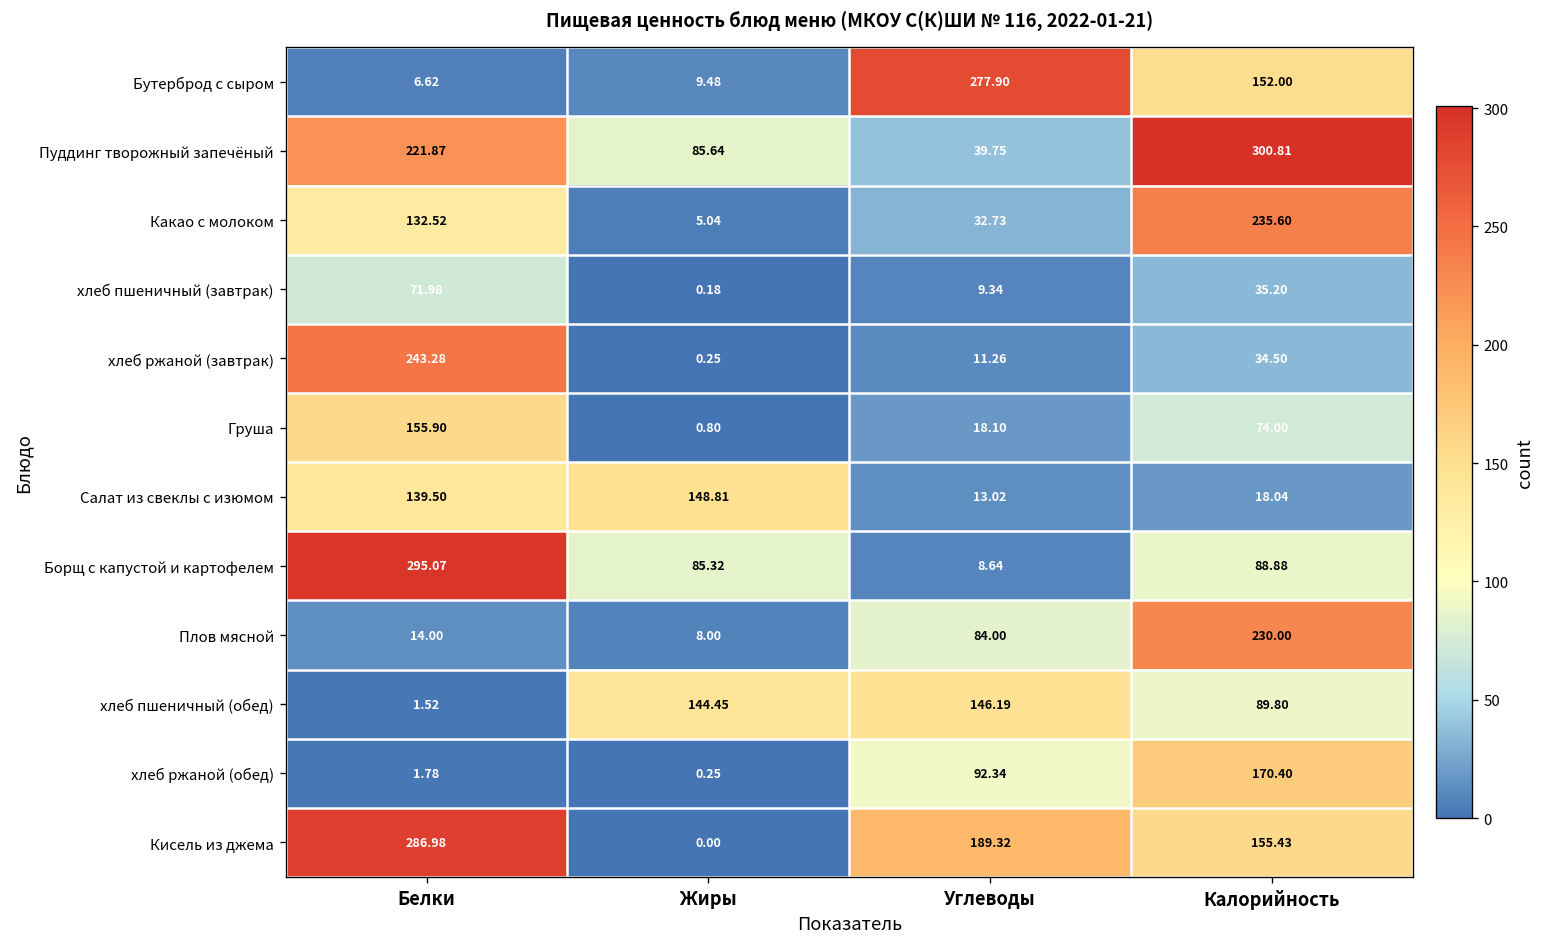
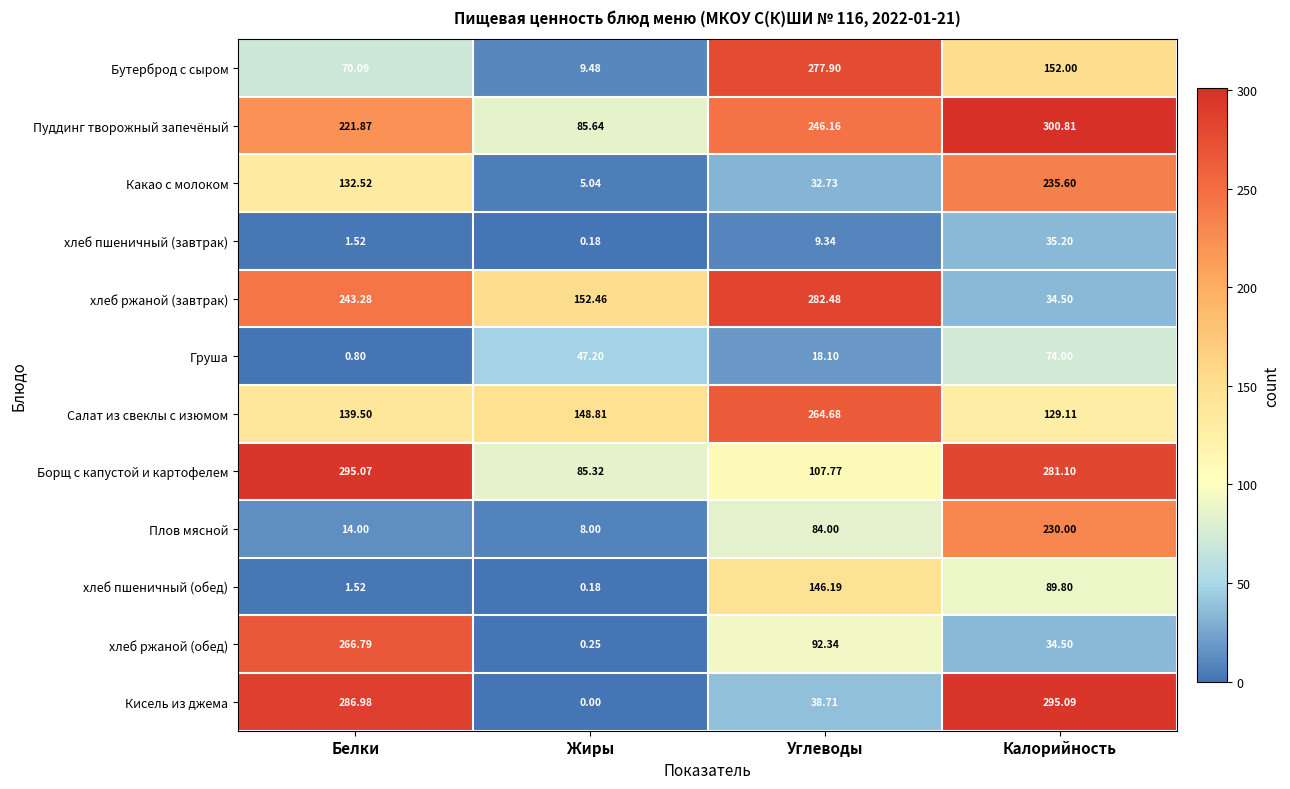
Бутерброд с сыром, Белки: 6.62 -> 70.09
Пуддинг творожный запечёный, Углеводы: 39.75 -> 246.16
хлеб пшеничный (завтрак), Белки: 71.98 -> 1.52
хлеб ржаной (завтрак), Жиры: 0.25 -> 152.46
хлеб ржаной (завтрак), Углеводы: 11.26 -> 282.48
Груша, Белки: 155.90 -> 0.80
Груша, Жиры: 0.80 -> 47.20
Салат из свеклы с изюмом, Углеводы: 13.02 -> 264.68
Салат из свеклы с изюмом, Калорийность: 18.04 -> 129.11
Борщ с капустой и картофелем, Углеводы: 8.64 -> 107.77
Борщ с капустой и картофелем, Калорийность: 88.88 -> 281.10
хлеб пшеничный (обед), Жиры: 144.45 -> 0.18
хлеб ржаной (обед), Белки: 1.78 -> 266.79
хлеб ржаной (обед), Калорийность: 170.40 -> 34.50
Кисель из джема, Углеводы: 189.32 -> 38.71
Кисель из джема, Калорийность: 155.43 -> 295.09
